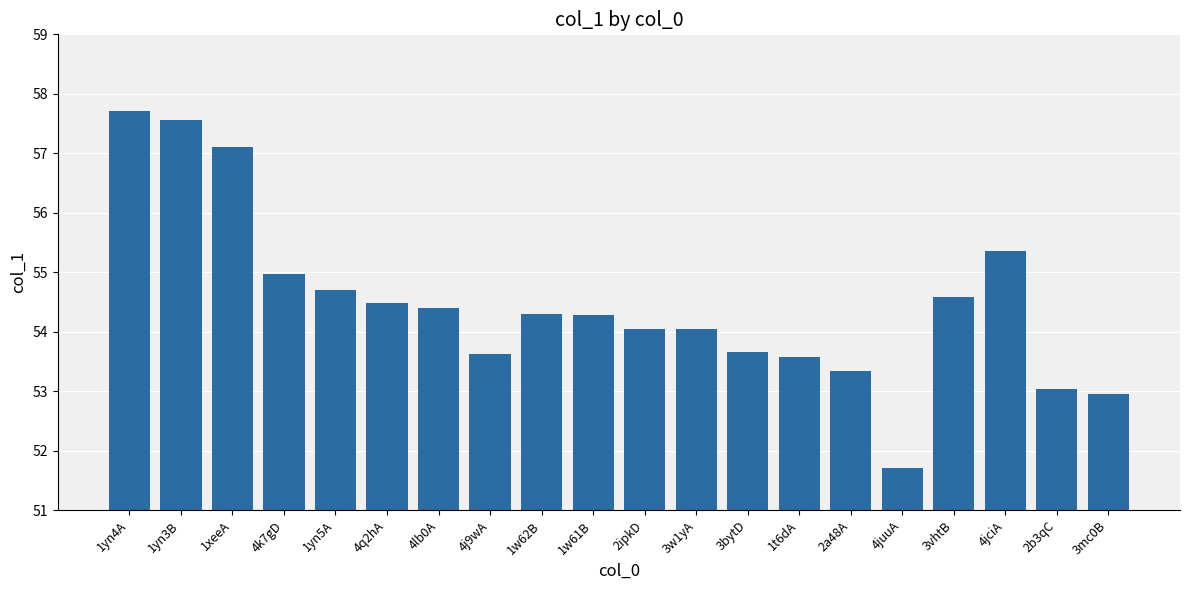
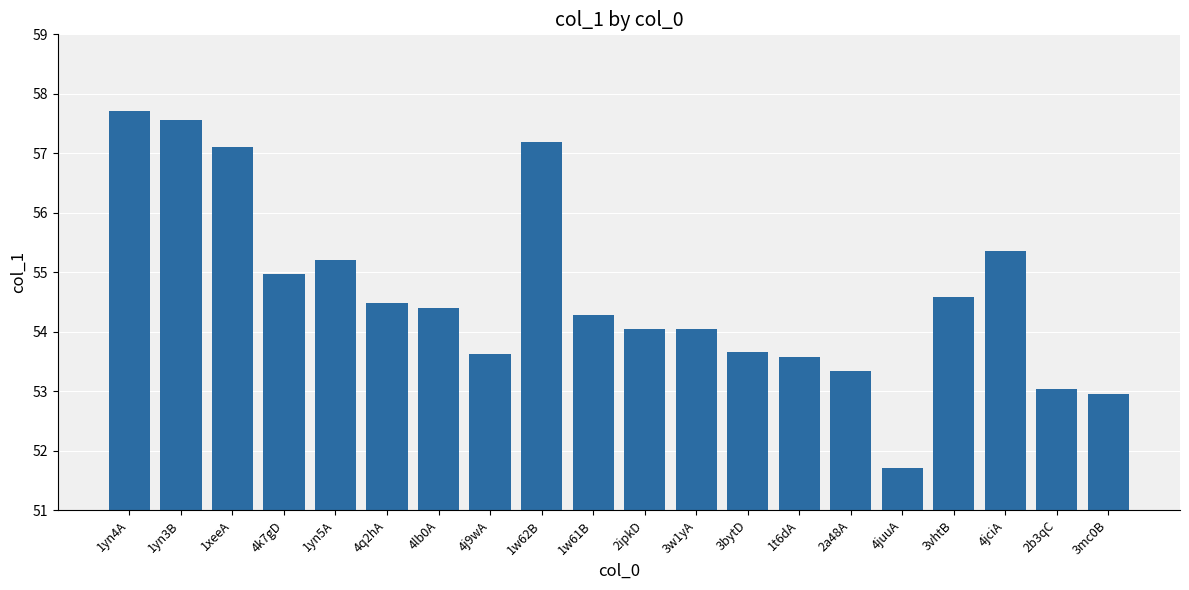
1yn5A: 54.7 -> 55.2
1w62B: 54.3 -> 57.2
